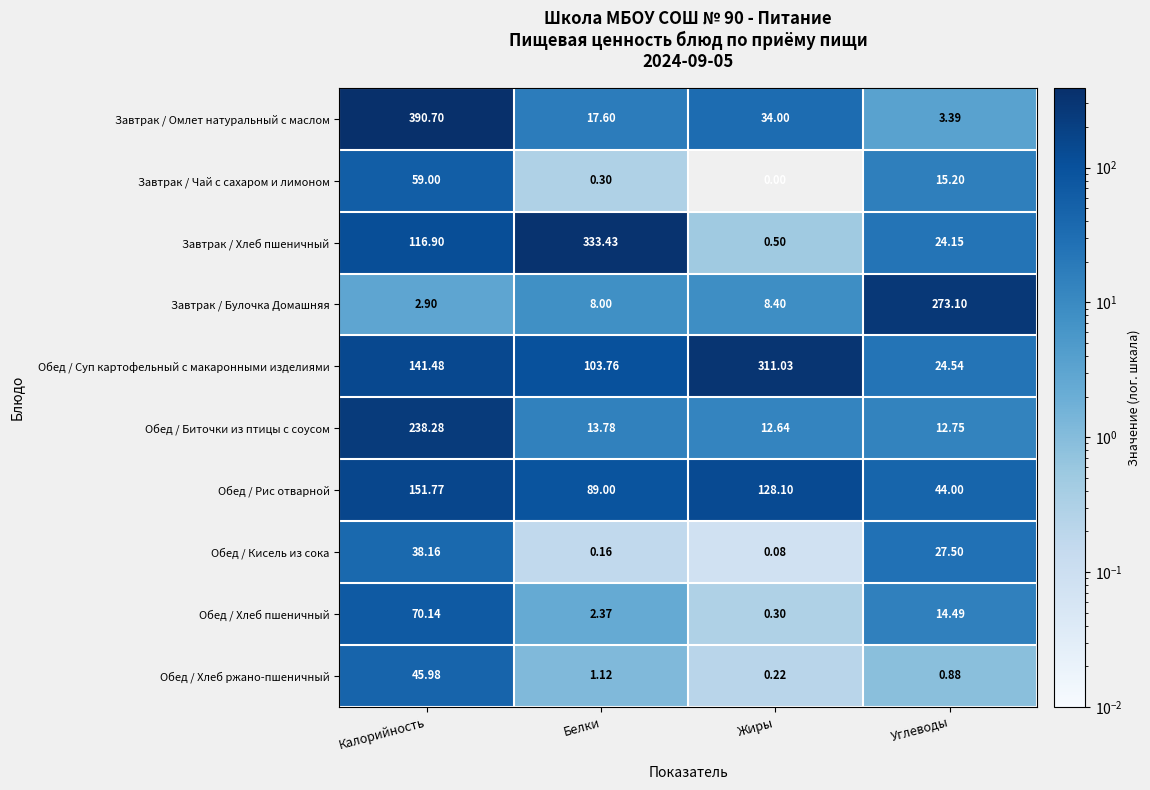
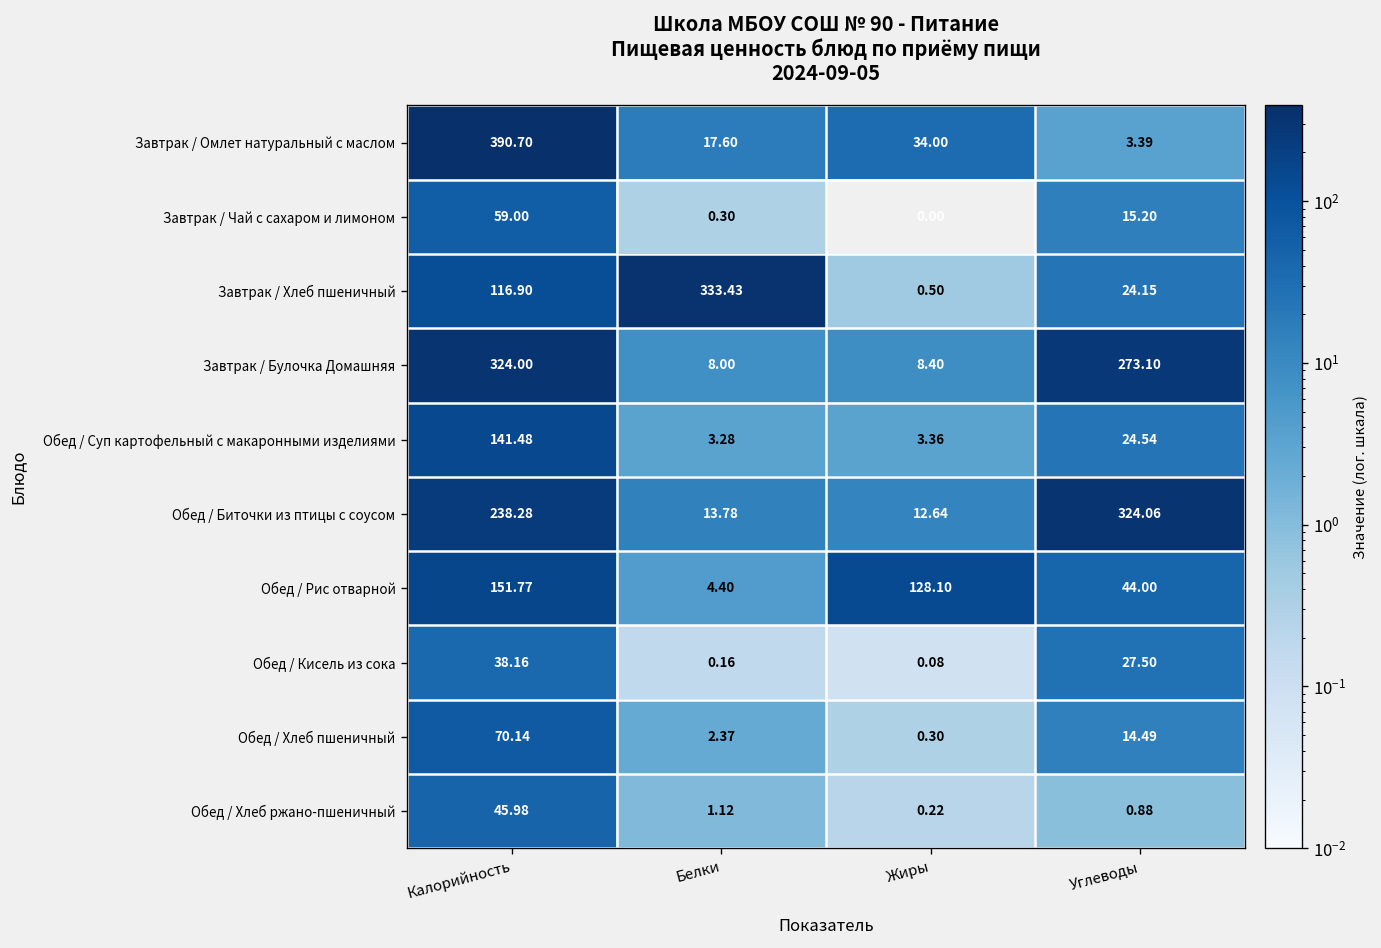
Завтрак / Булочка Домашняя, Калорийность: 2.90 -> 324.00
Обед / Суп картофельный с макаронными изделиями, Белки: 103.76 -> 3.28
Обед / Суп картофельный с макаронными изделиями, Жиры: 311.03 -> 3.36
Обед / Биточки из птицы с соусом, Углеводы: 12.75 -> 324.06
Обед / Рис отварной, Белки: 89.00 -> 4.40
